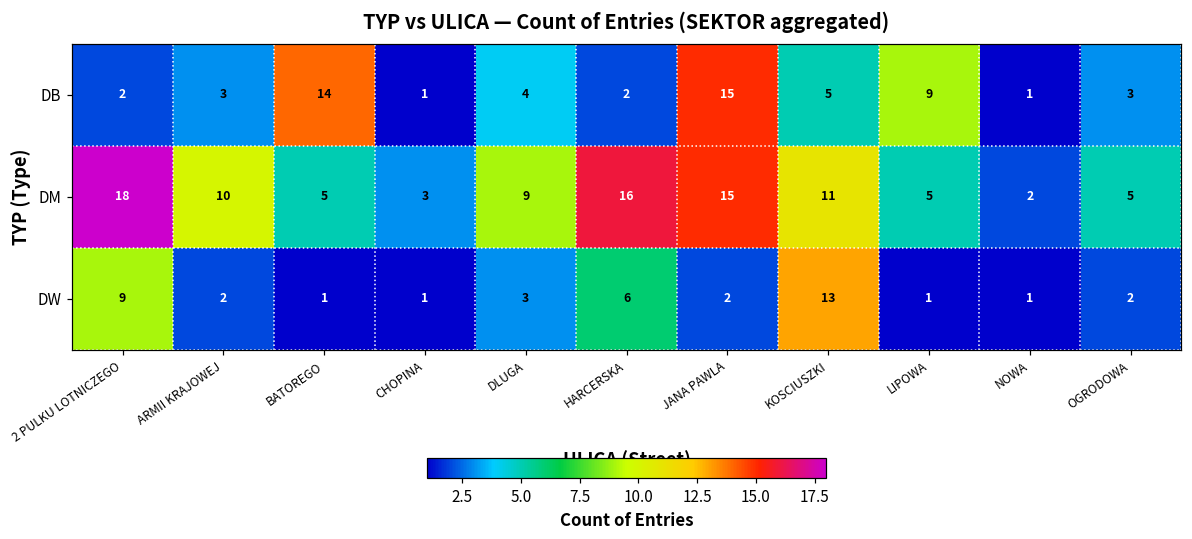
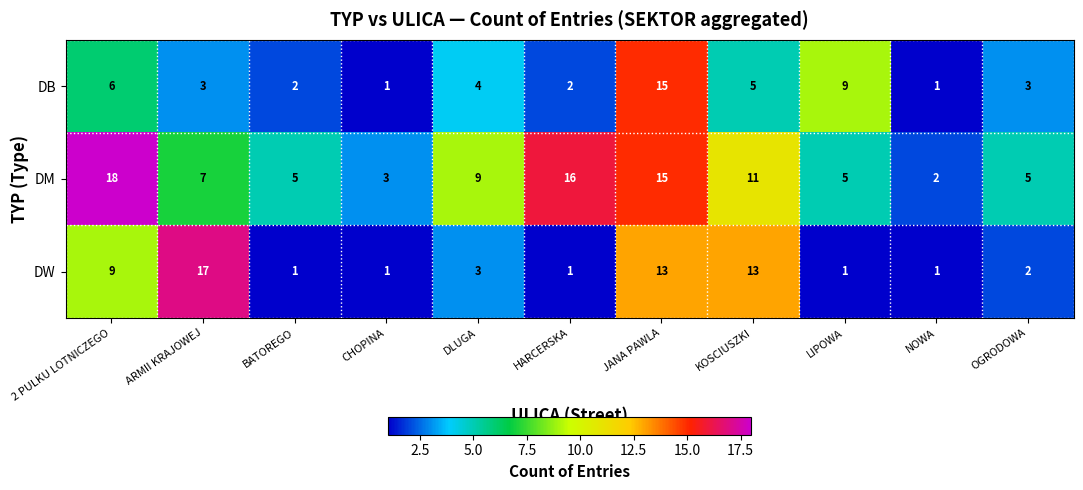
DB, 2 PULKU LOTNICZEGO: 2 -> 6
DB, BATOREGO: 14 -> 2
DM, ARMII KRAJOWEJ: 10 -> 7
DW, ARMII KRAJOWEJ: 2 -> 17
DW, HARCERSKA: 6 -> 1
DW, JANA PAWLA: 2 -> 13
